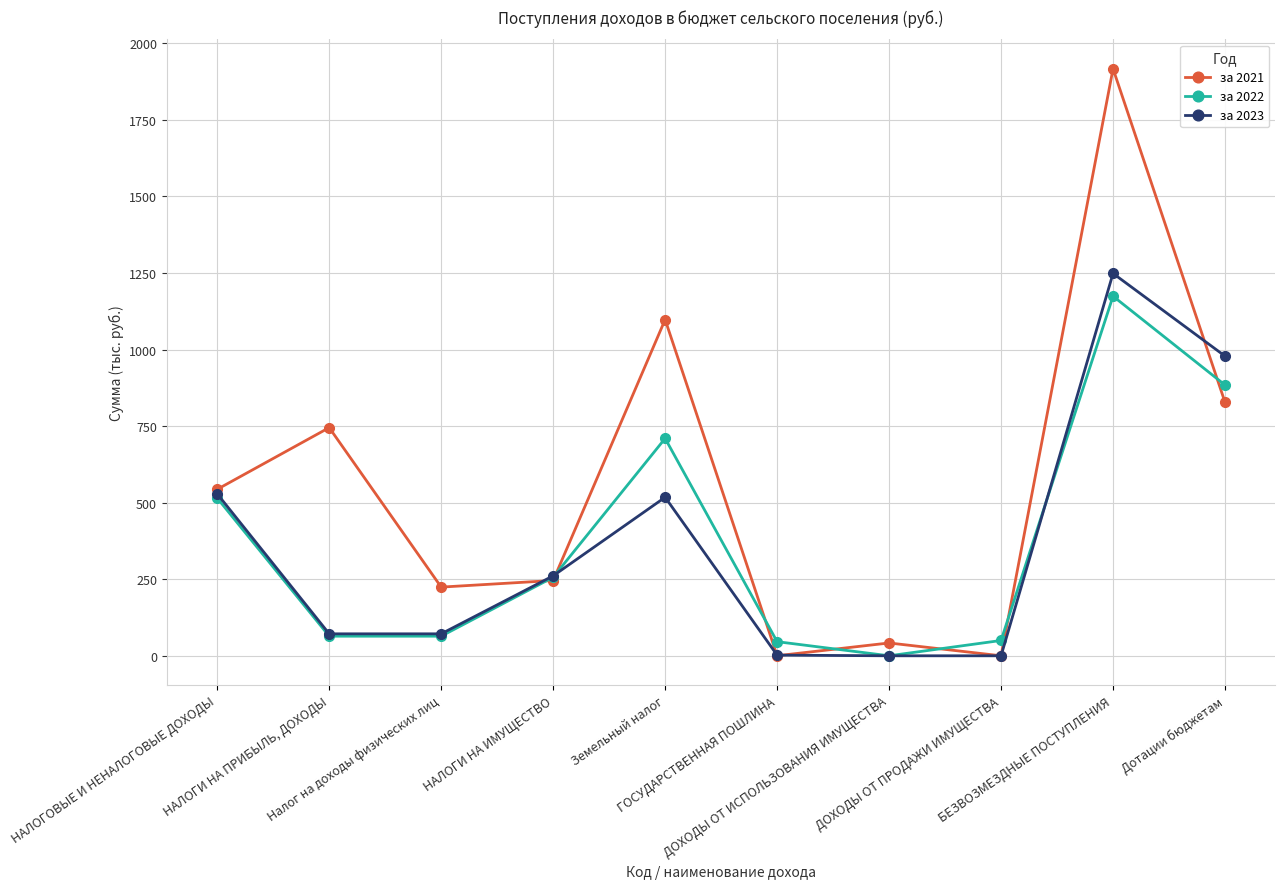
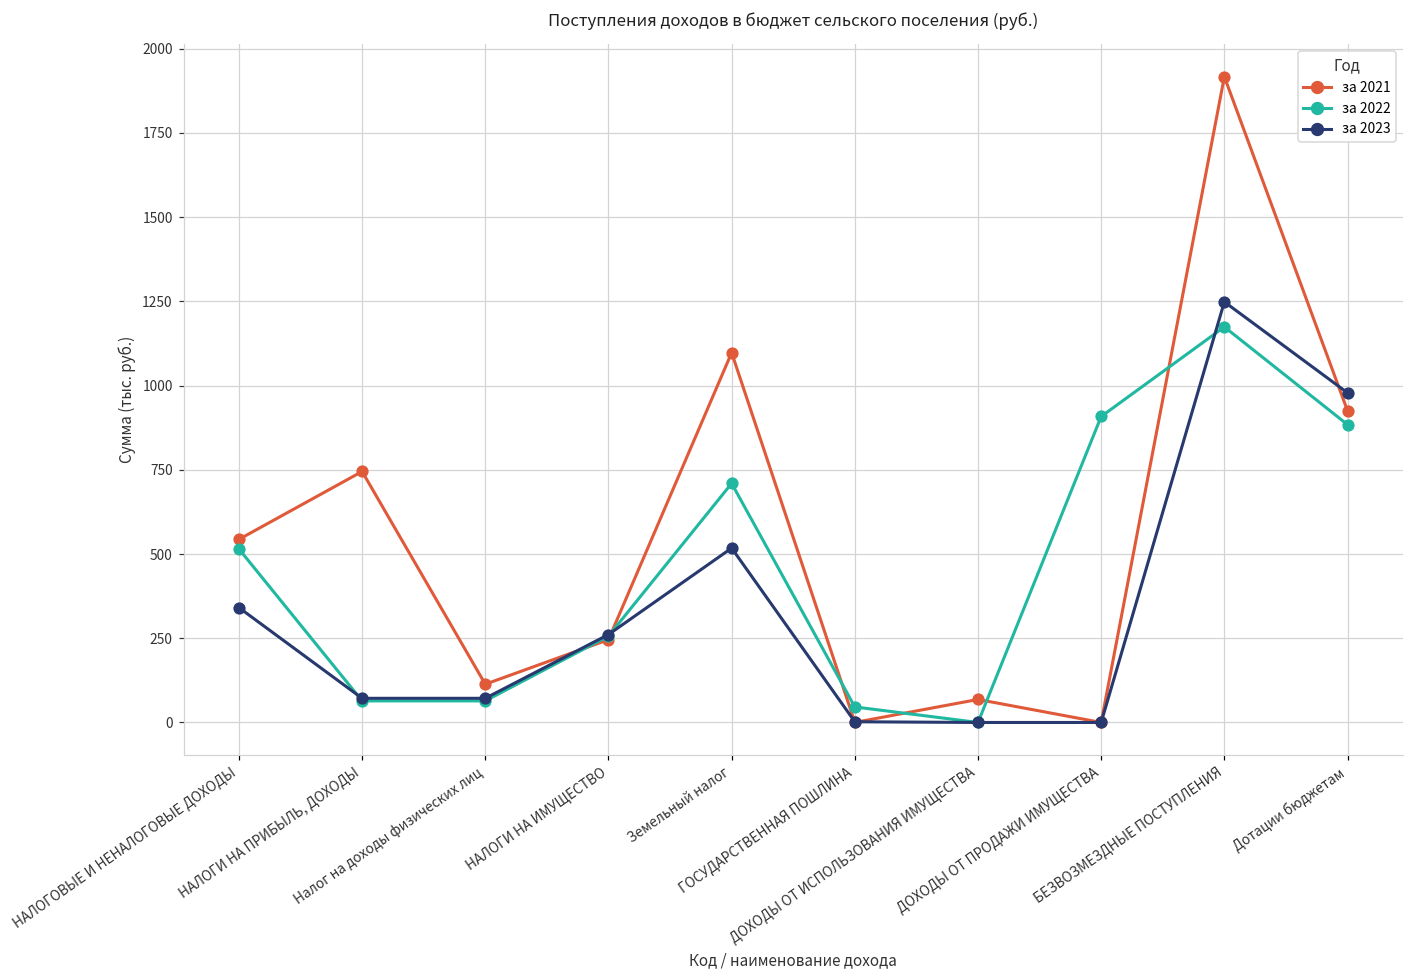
за 2023, НАЛОГОВЫЕ И НЕНАЛОГОВЫЕ ДОХОДЫ: 530 -> 340
за 2021, Налог на доходы физических лиц: 220 -> 110
за 2021, ДОХОДЫ ОТ ИСПОЛЬЗОВАНИЯ ИМУЩЕСТВА: 40 -> 70
за 2022, ДОХОДЫ ОТ ПРОДАЖИ ИМУЩЕСТВА: 50 -> 910
за 2021, Дотации бюджетам: 830 -> 930
